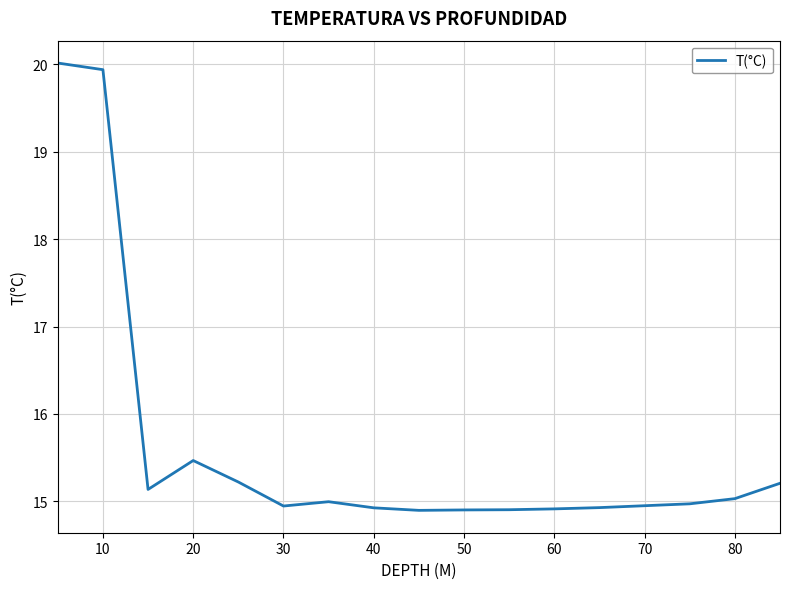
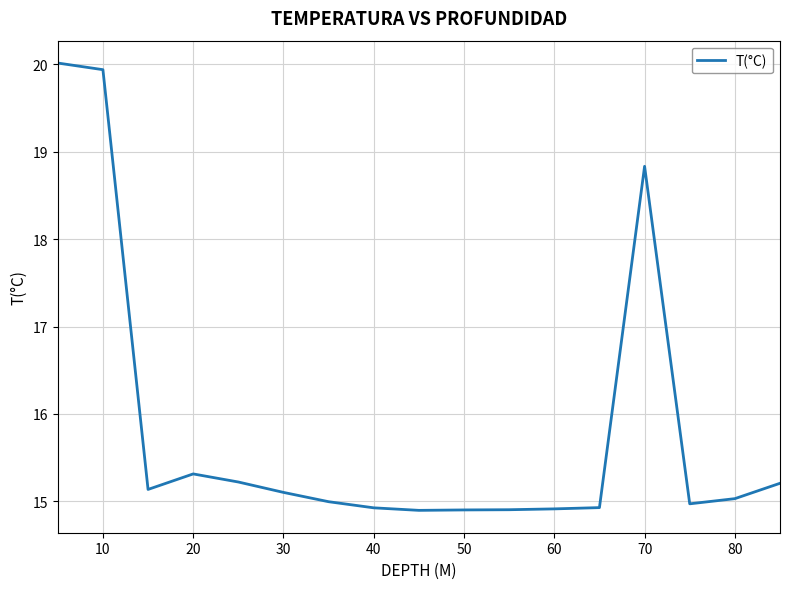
20: 15.5 -> 15.3
30: 14.9 -> 15.1
70: 14.9 -> 18.8
